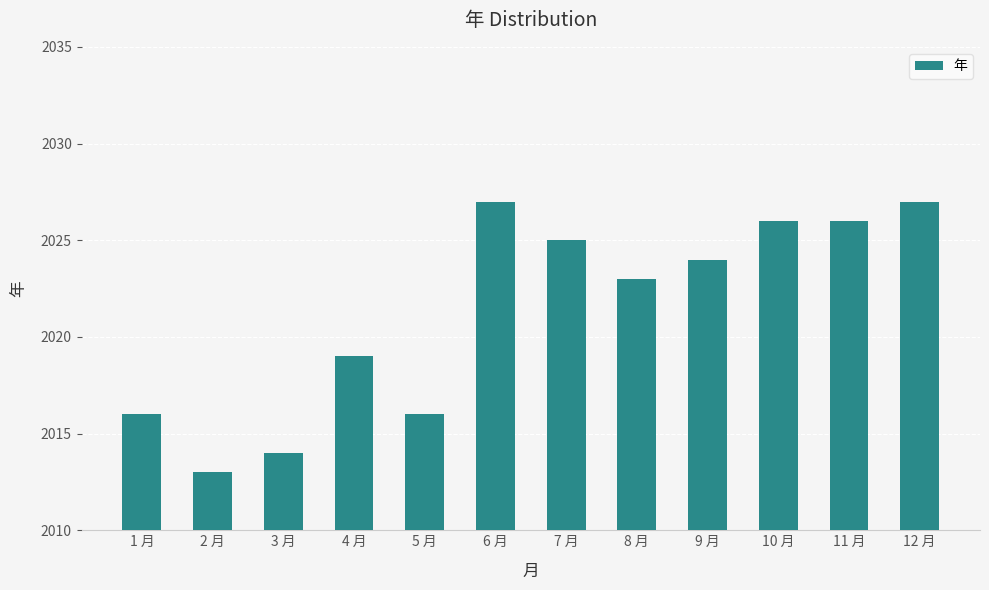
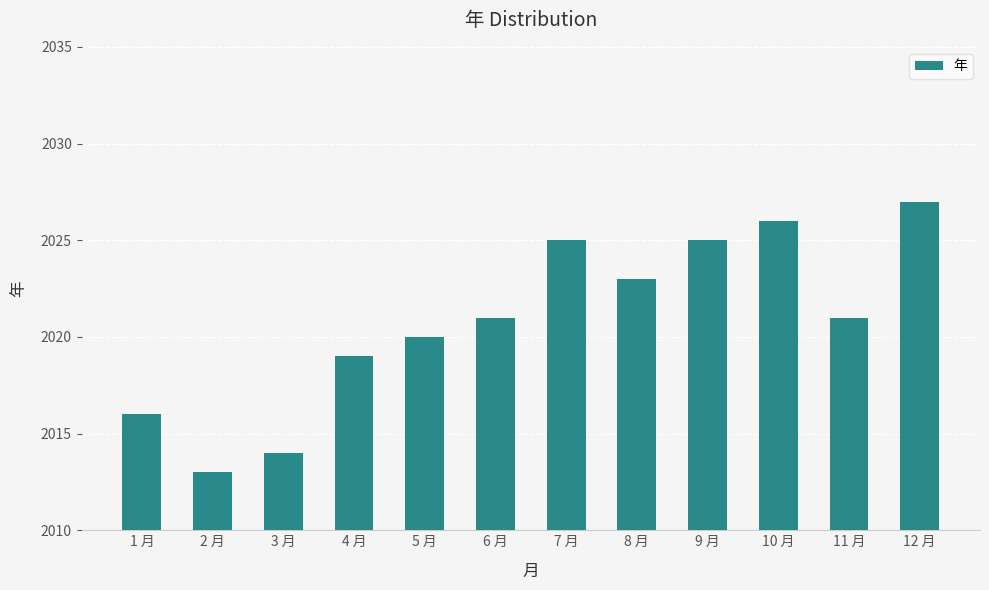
5 月: 2016 -> 2020
6 月: 2027 -> 2021
9 月: 2024 -> 2025
11 月: 2026 -> 2021
